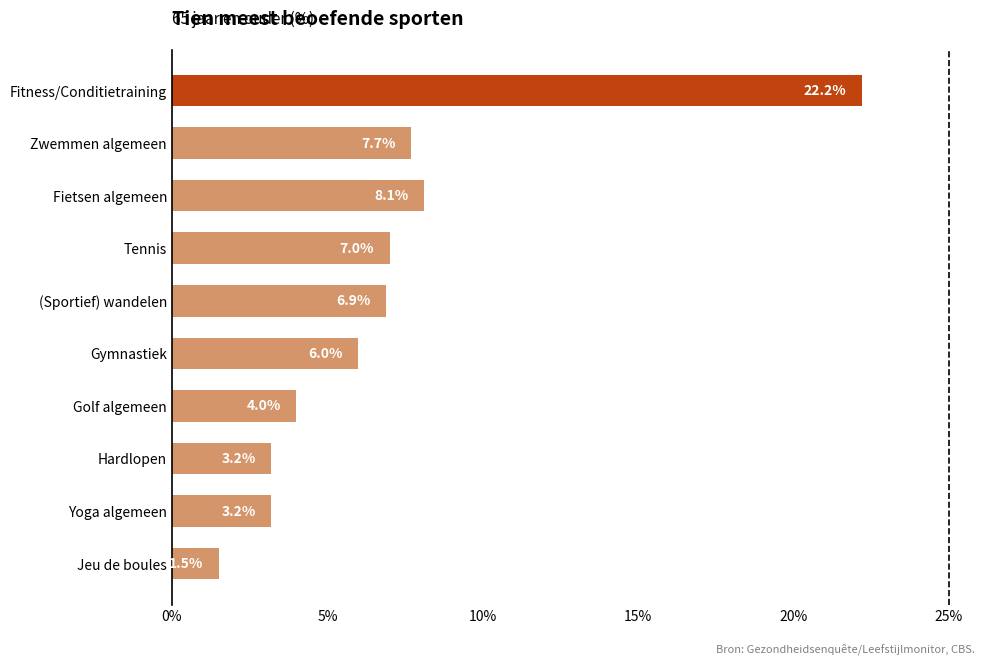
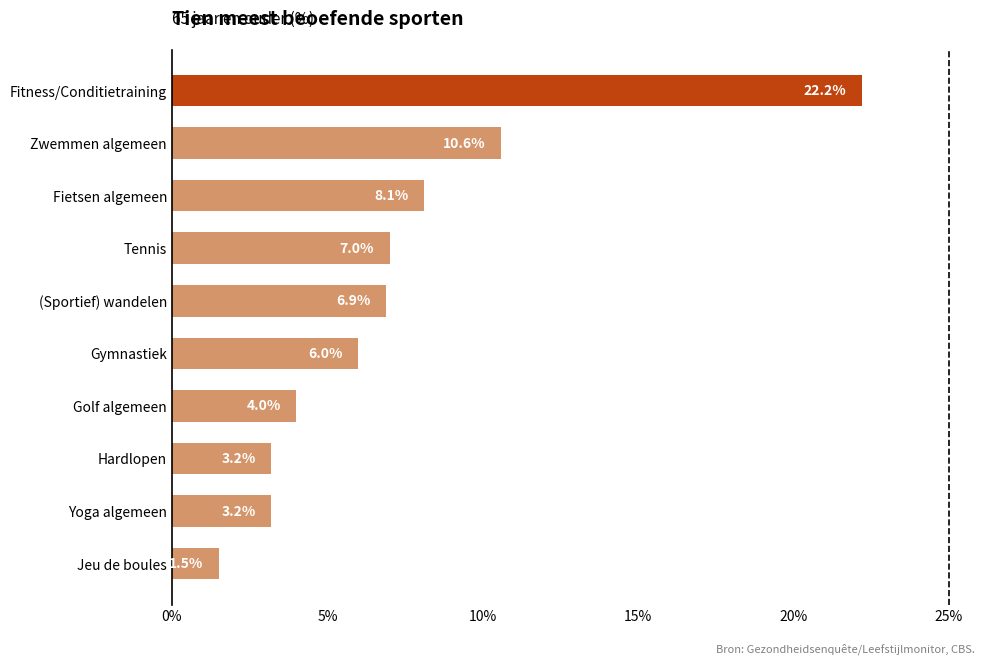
Zwemmen algemeen: 7.7% -> 10.6%
